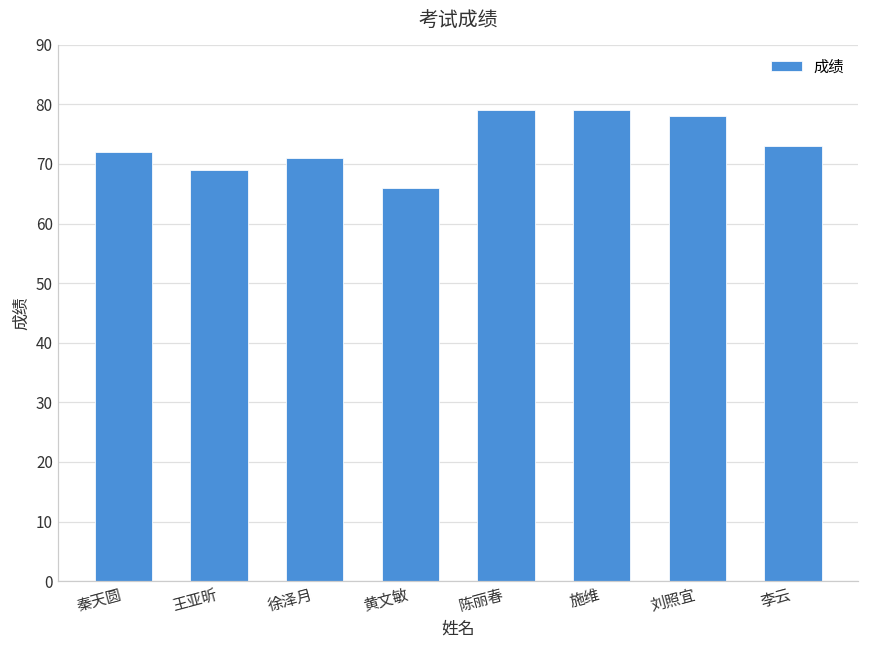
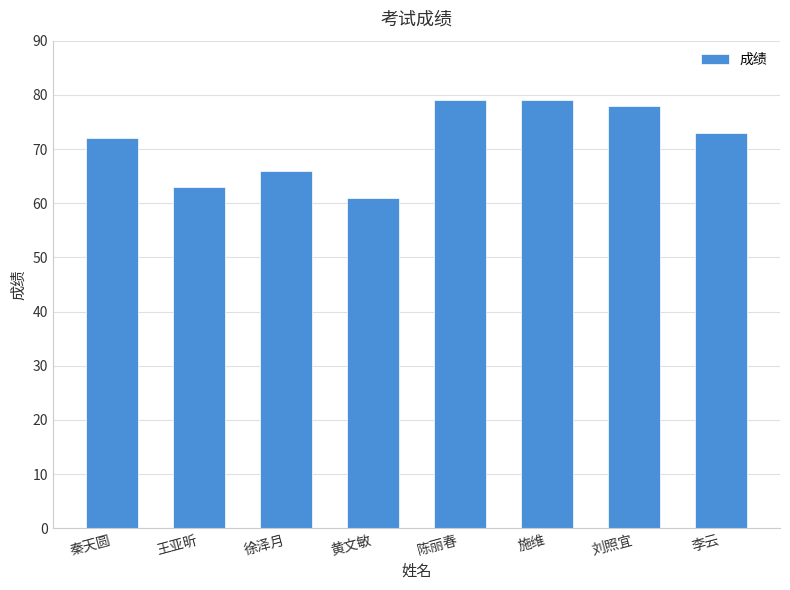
王亚昕: 69 -> 63
徐泽月: 71 -> 66
黄文敏: 66 -> 61
